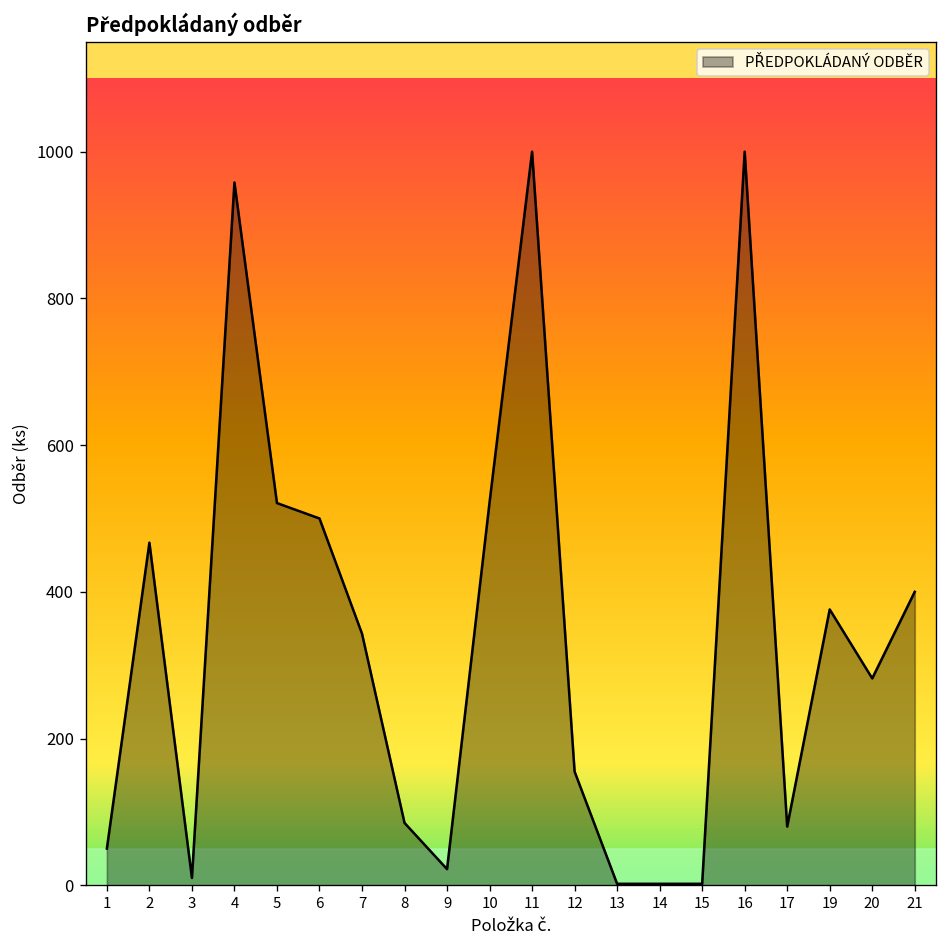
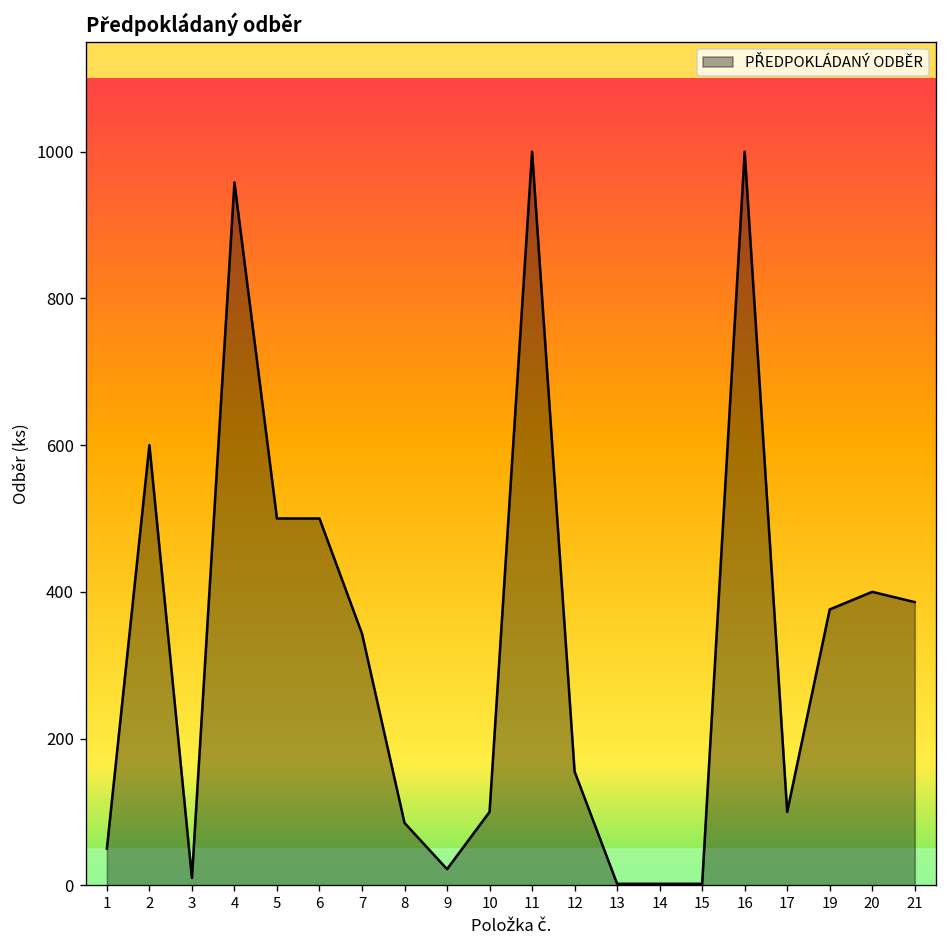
2: 470 -> 600
5: 520 -> 500
10: 520 -> 100
17: 80 -> 100
20: 280 -> 400
21: 400 -> 390
